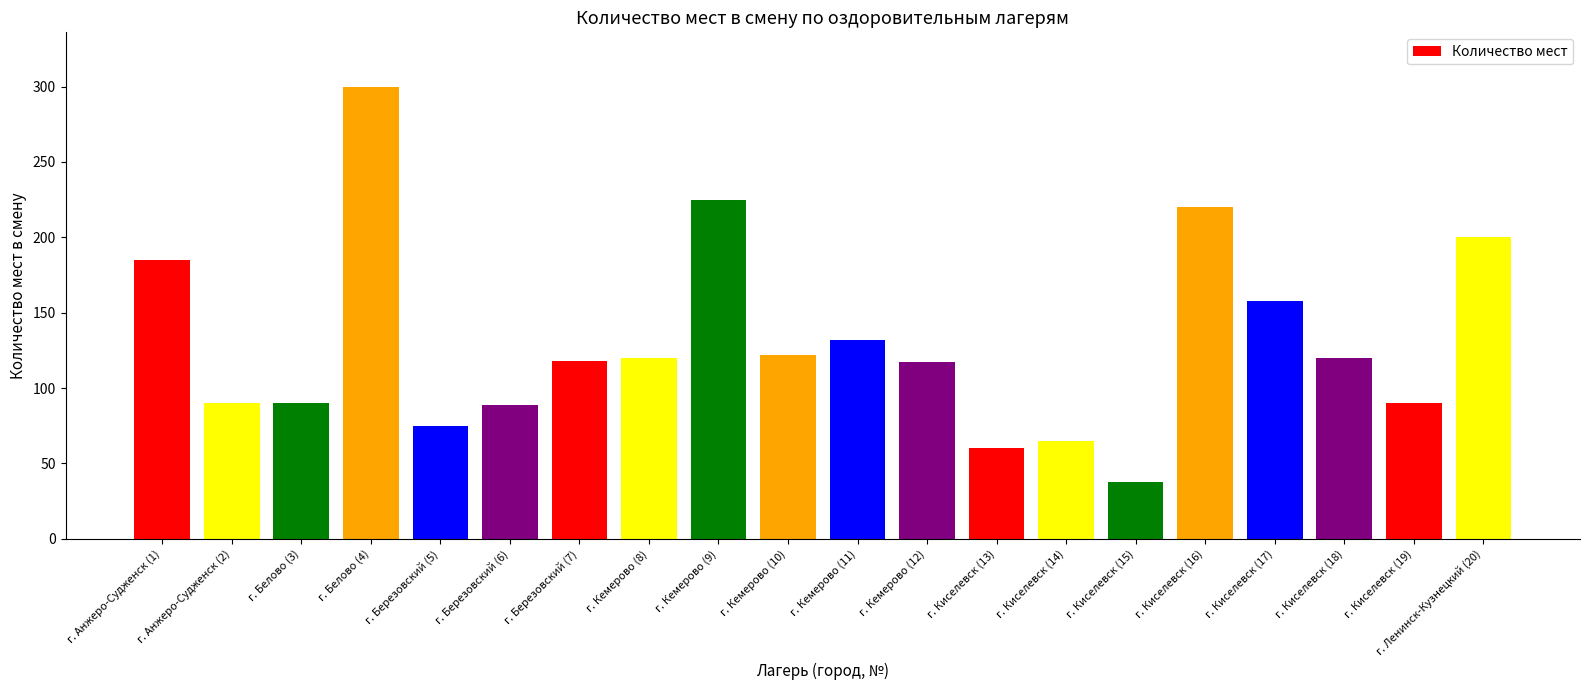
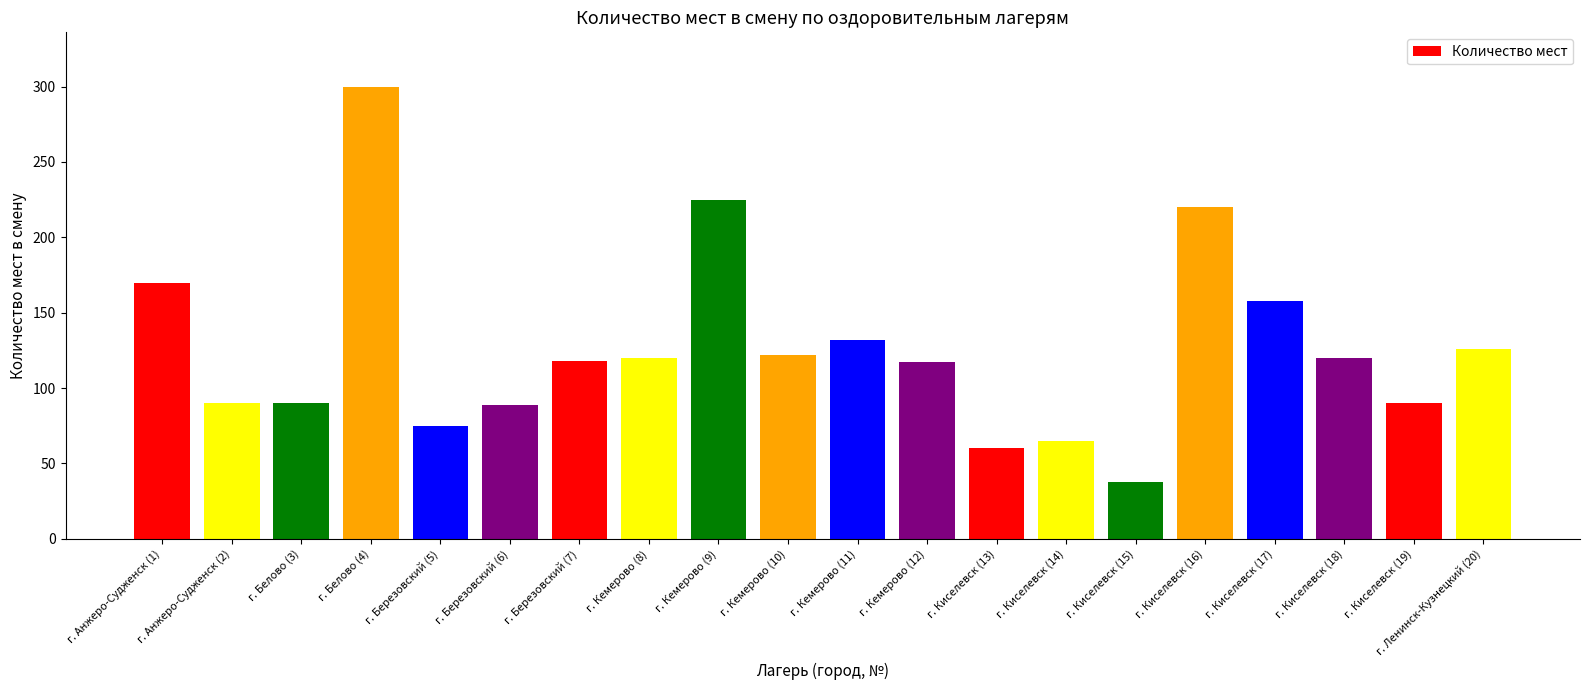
г. Анжеро-Судженск (1): 185 -> 170
г. Ленинск-Кузнецкий (20): 200 -> 126
